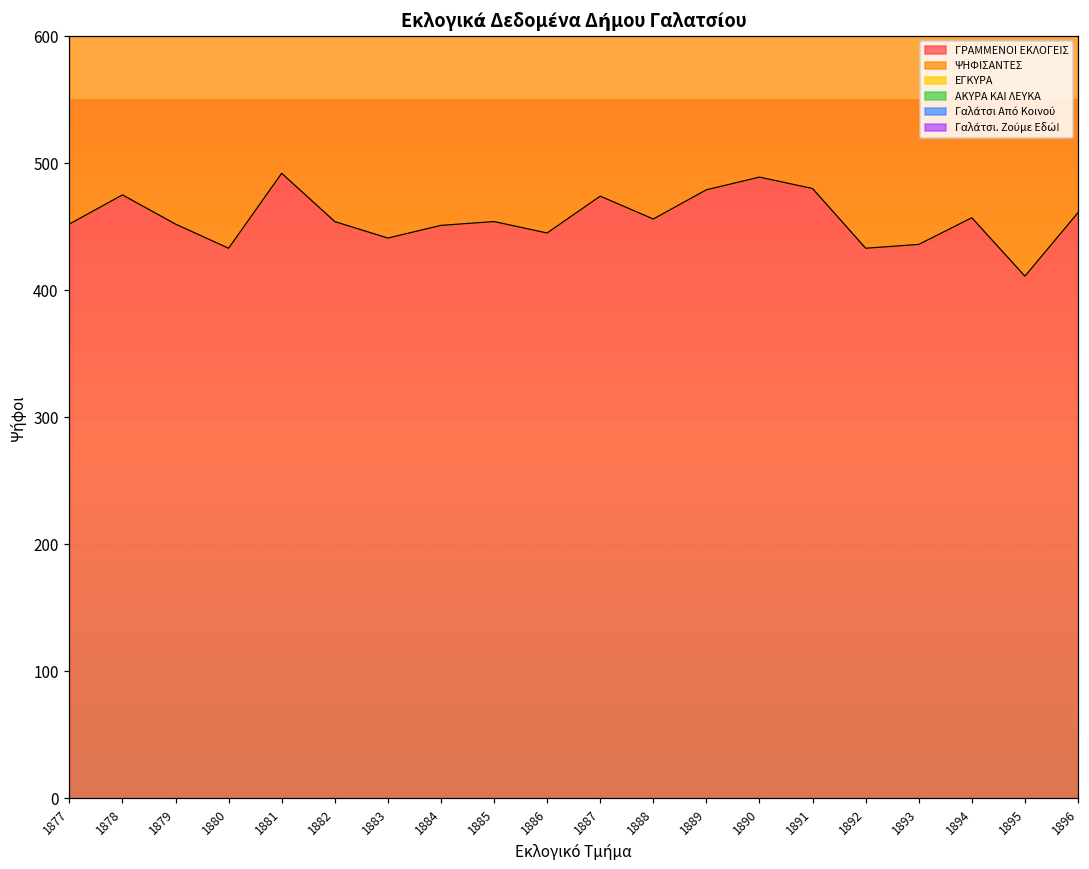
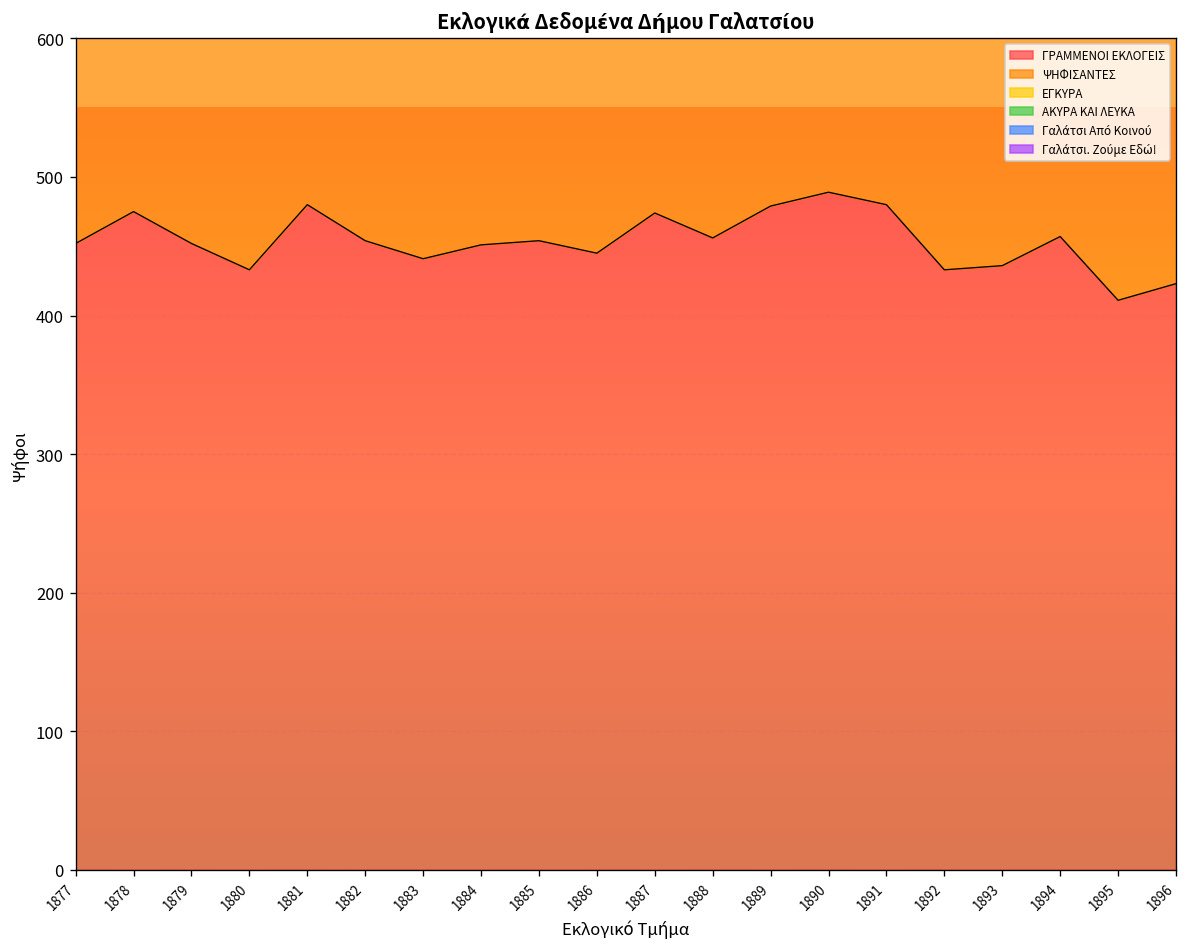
ΓΡΑΜΜΕΝΟΙ ΕΚΛΟΓΕΙΣ, 1881: 492 -> 480
ΓΡΑΜΜΕΝΟΙ ΕΚΛΟΓΕΙΣ, 1896: 461 -> 423
